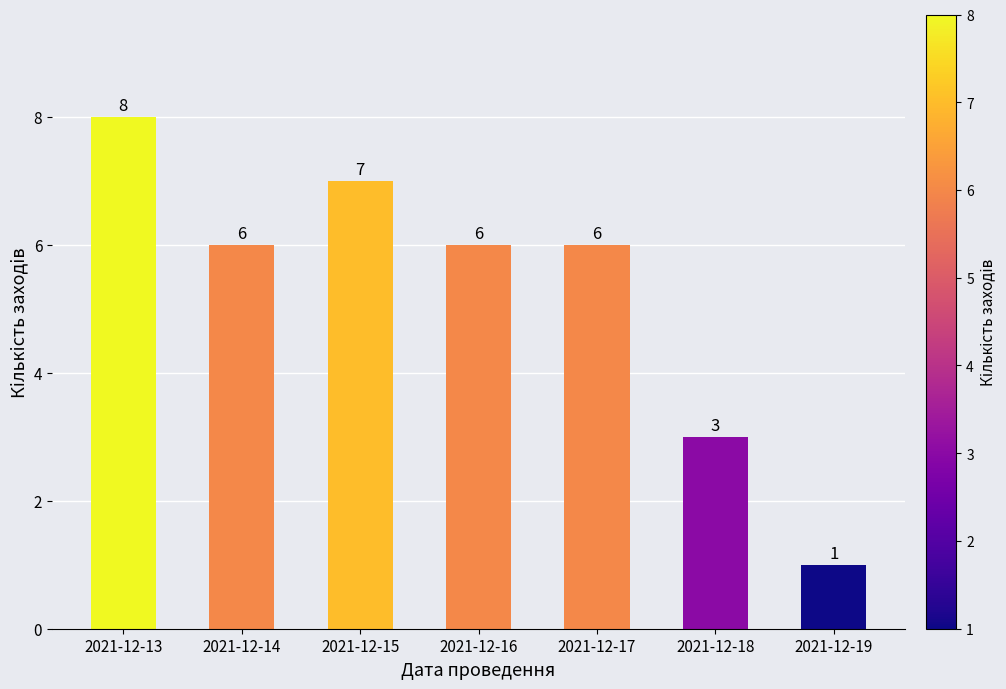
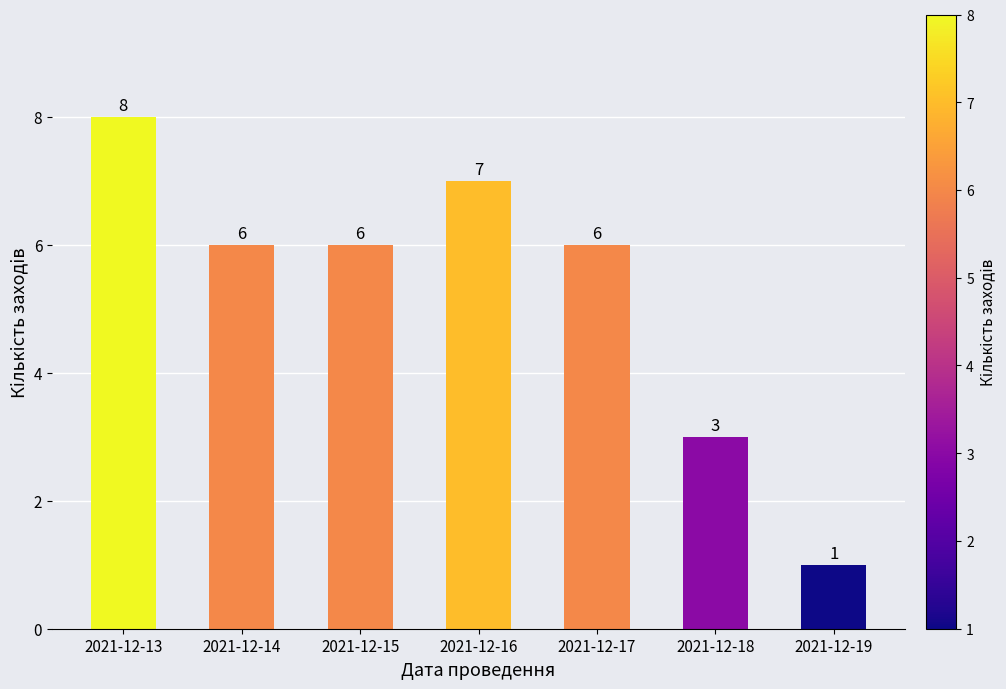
2021-12-15: 7 -> 6
2021-12-16: 6 -> 7
